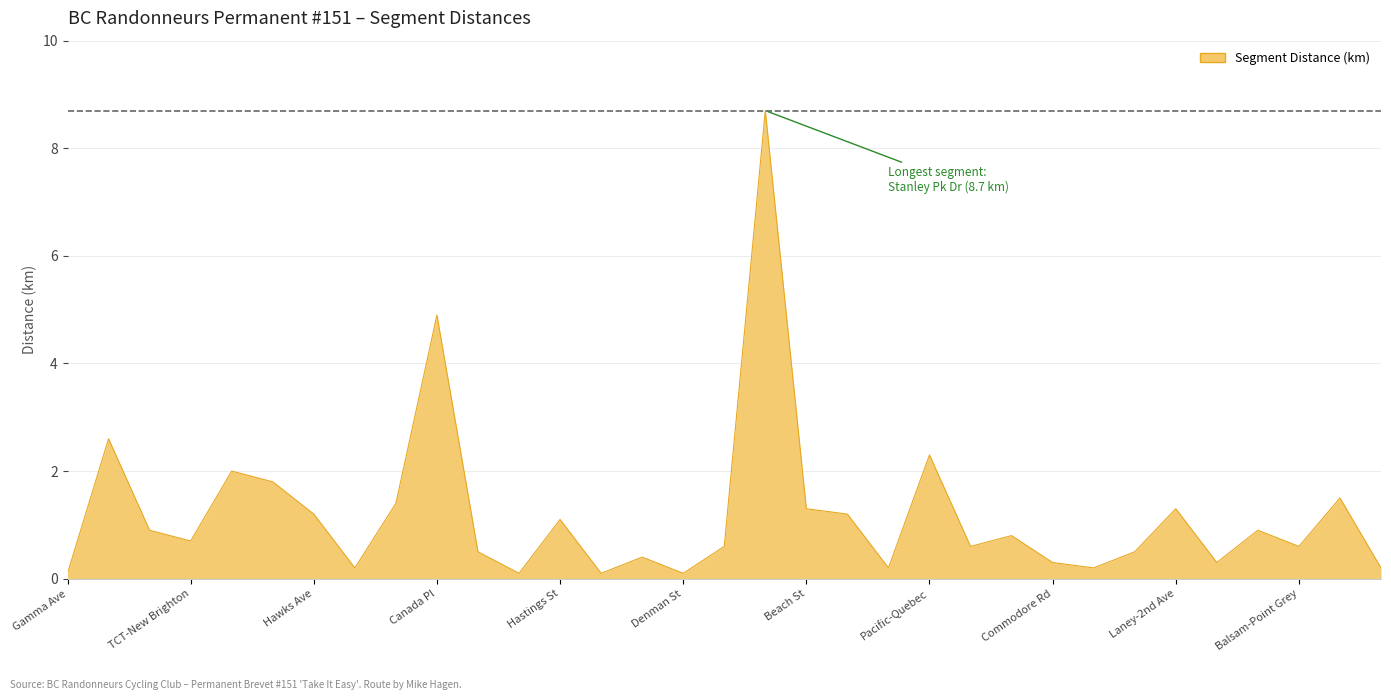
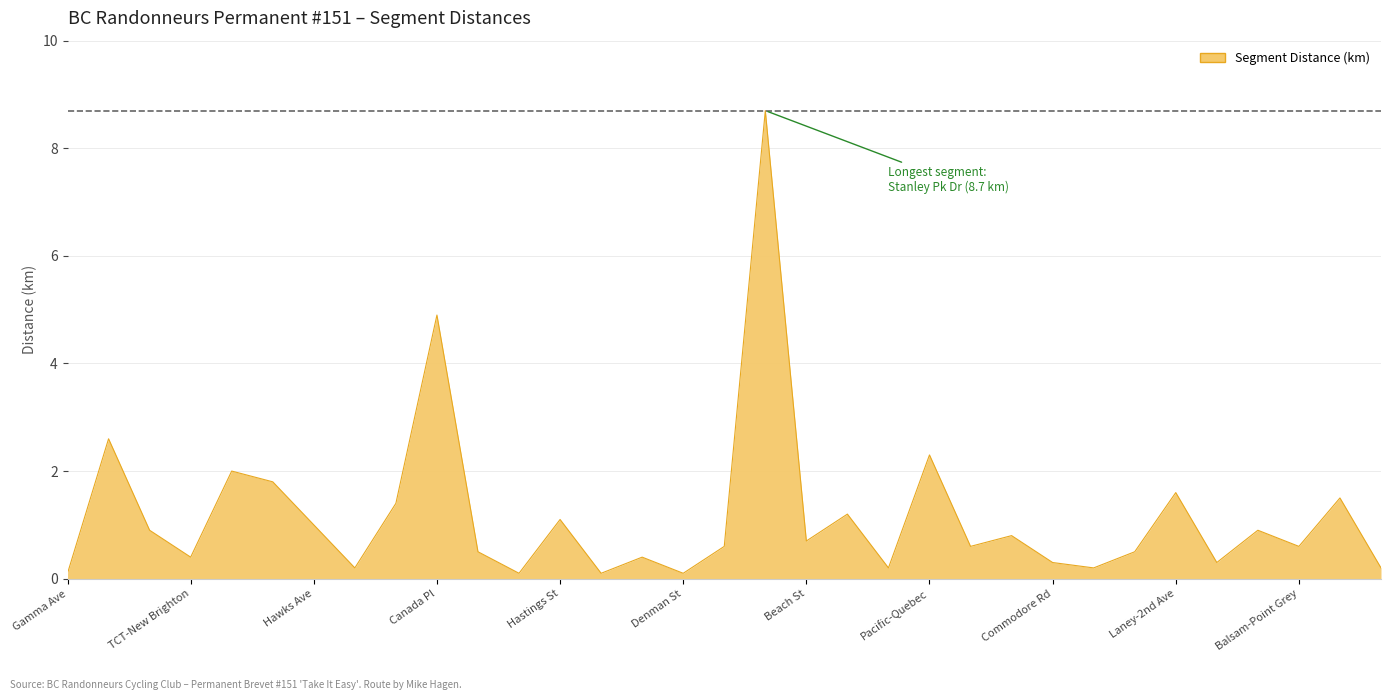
TCT-New Brighton: 0.7 -> 0.4
Hawks Ave: 1.2 -> 1.0
Beach St: 1.3 -> 0.7
Laney-2nd Ave: 1.3 -> 1.6
